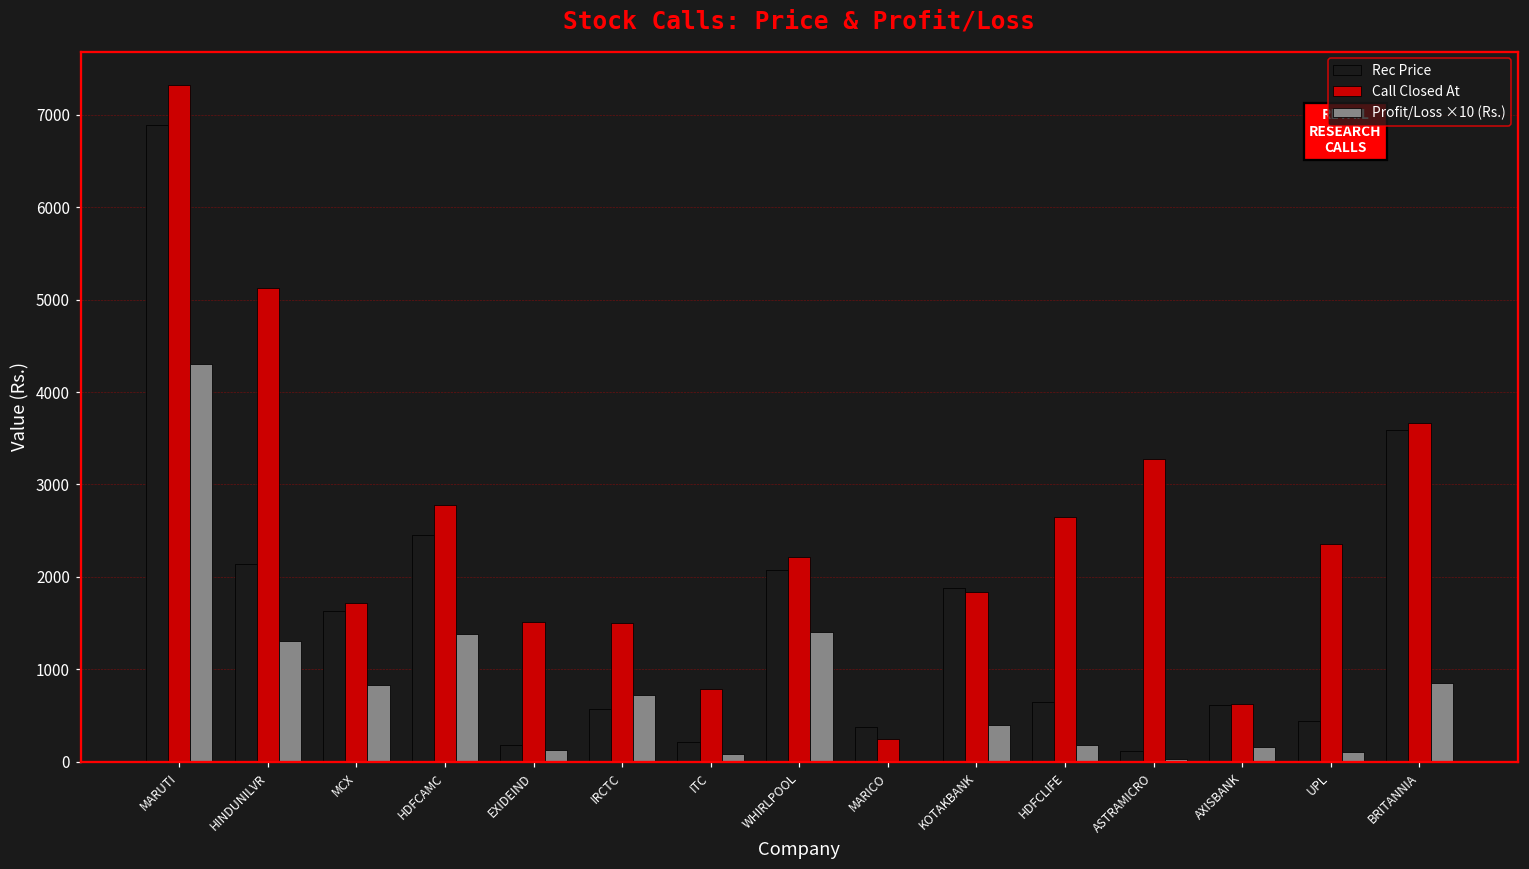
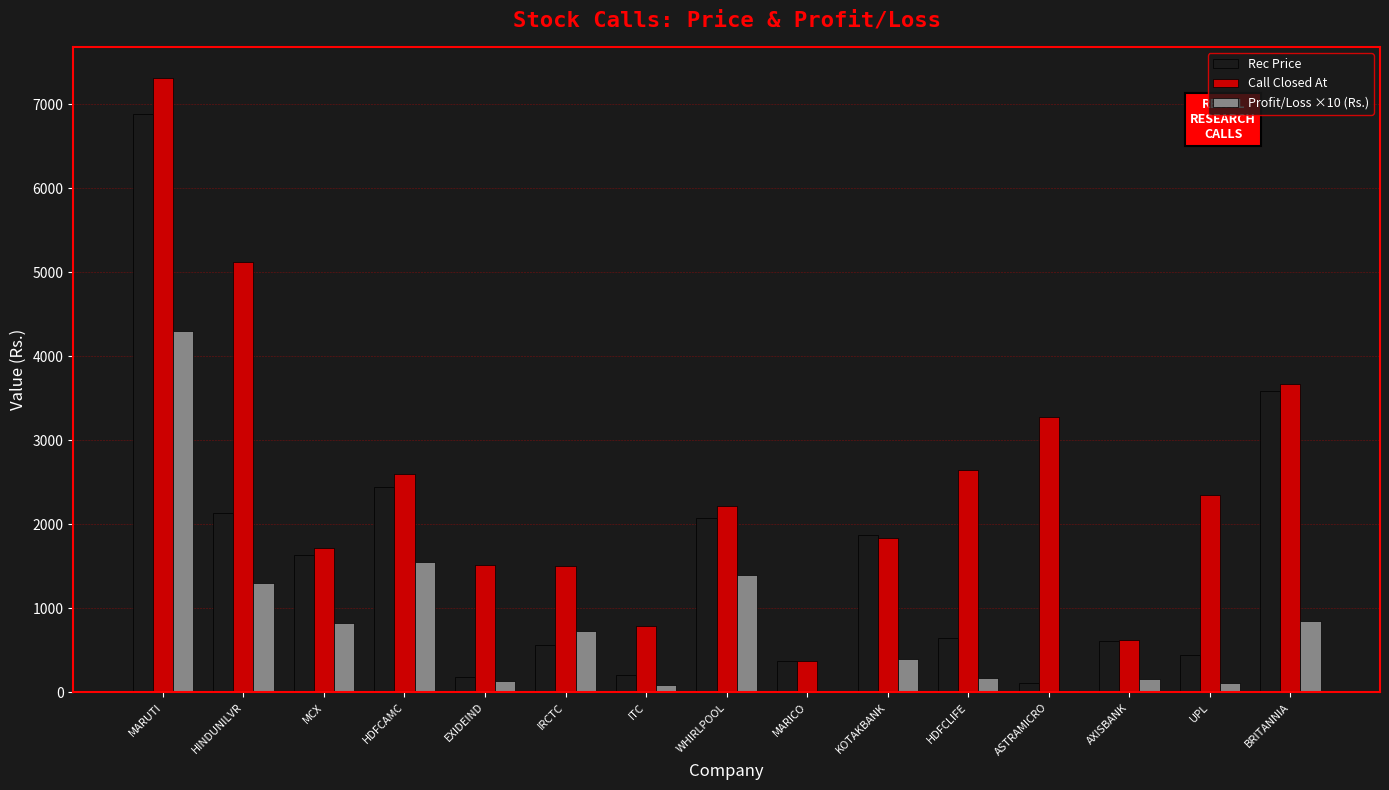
Call Closed At, HDFCAMC: 2800 -> 2600
Profit/Loss ×10 (Rs.), HDFCAMC: 1400 -> 1600
Call Closed At, MARICO: 200 -> 400
